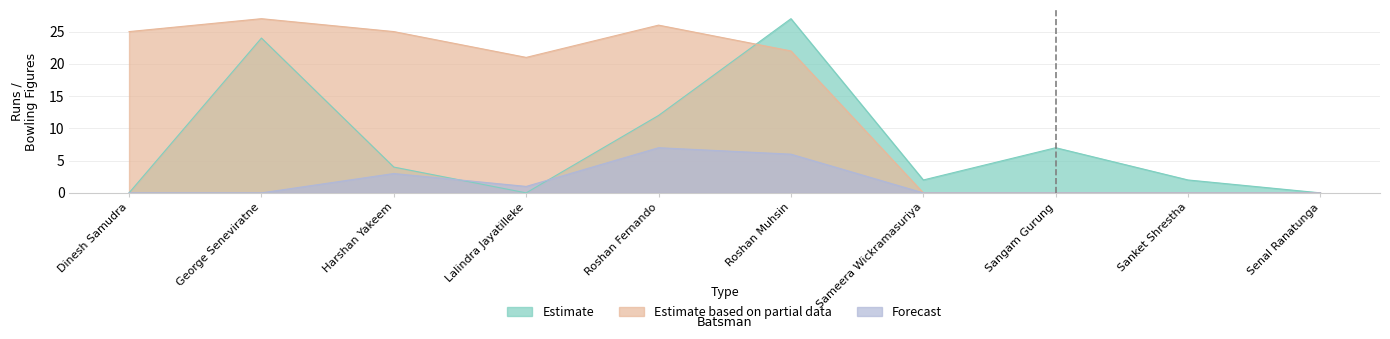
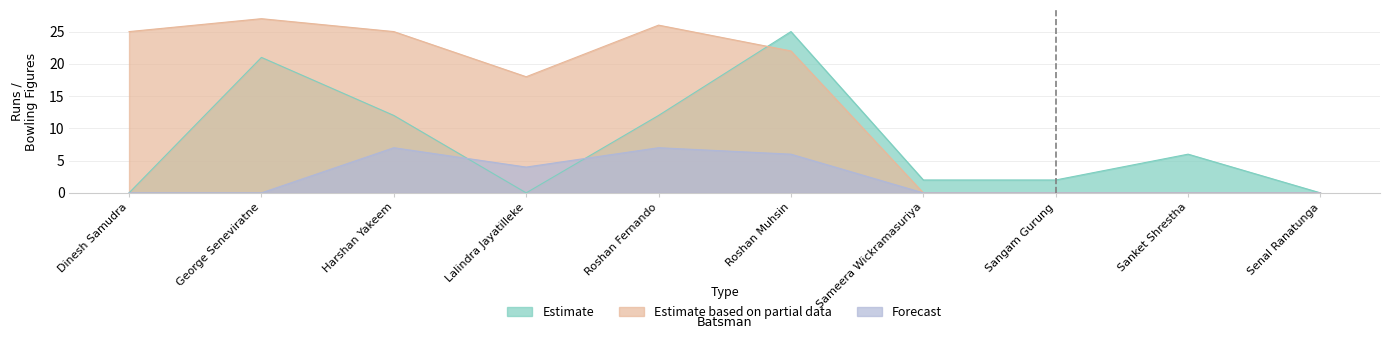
Estimate, George Seneviratne: 24 -> 21
Estimate, Harshan Yakeem: 4 -> 12
Forecast, Harshan Yakeem: 3 -> 7
Estimate based on partial data, Lalindra Jayatilleke: 21 -> 18
Forecast, Lalindra Jayatilleke: 1 -> 4
Estimate, Roshan Muhsin: 27 -> 25
Estimate, Sangam Gurung: 7 -> 2
Estimate, Sanket Shrestha: 2 -> 6
